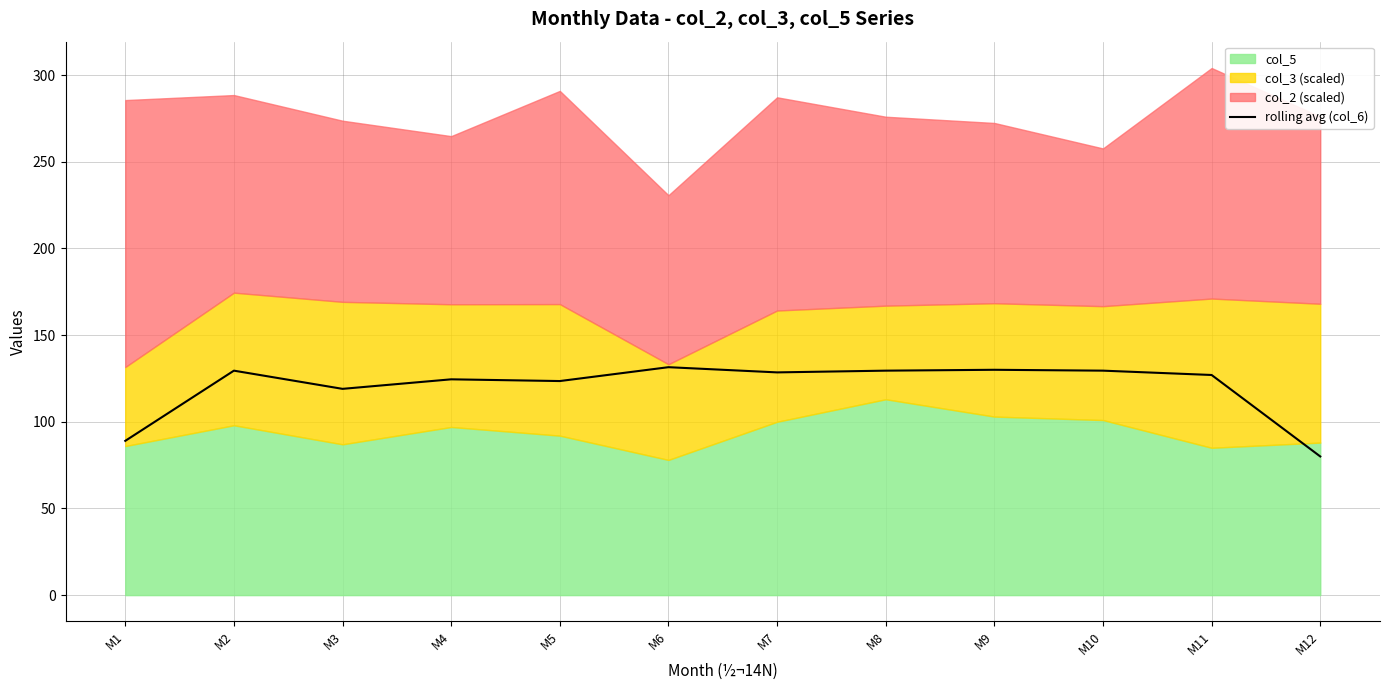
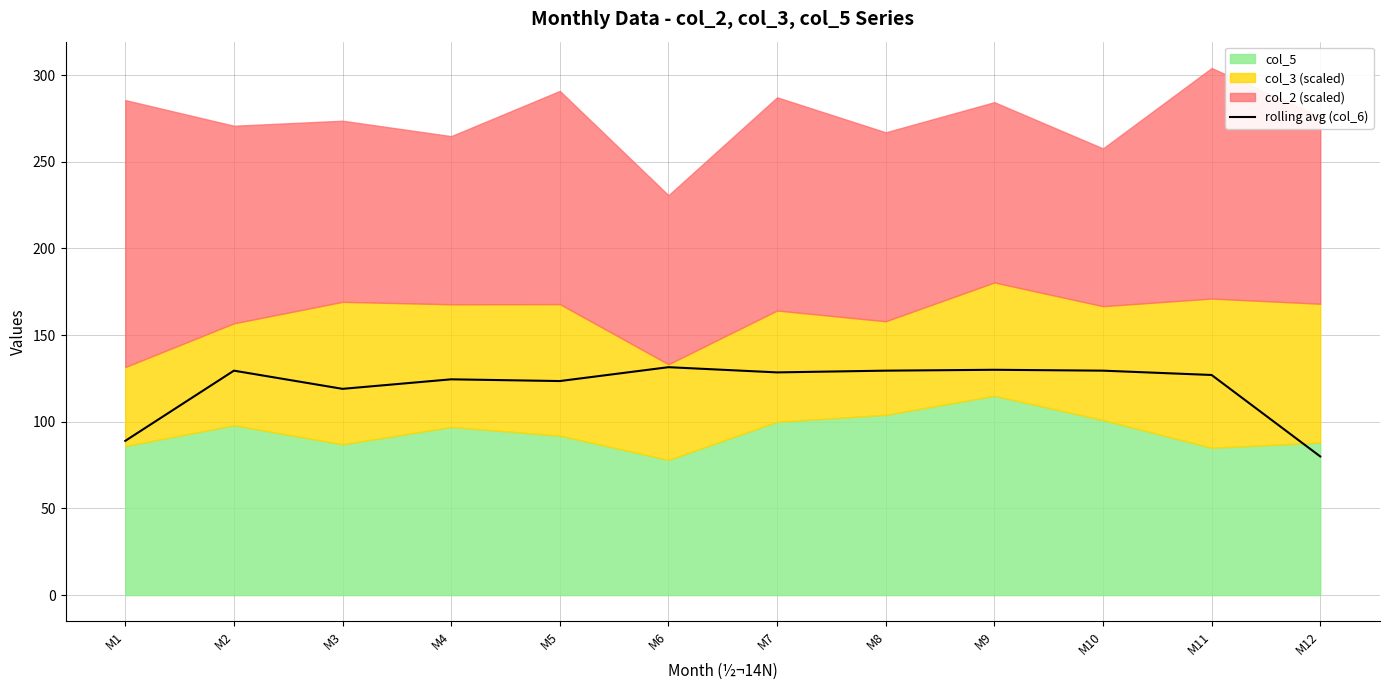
col_3 (scaled), M2: 77 -> 59
col_5, M8: 113 -> 104
col_5, M9: 103 -> 115
